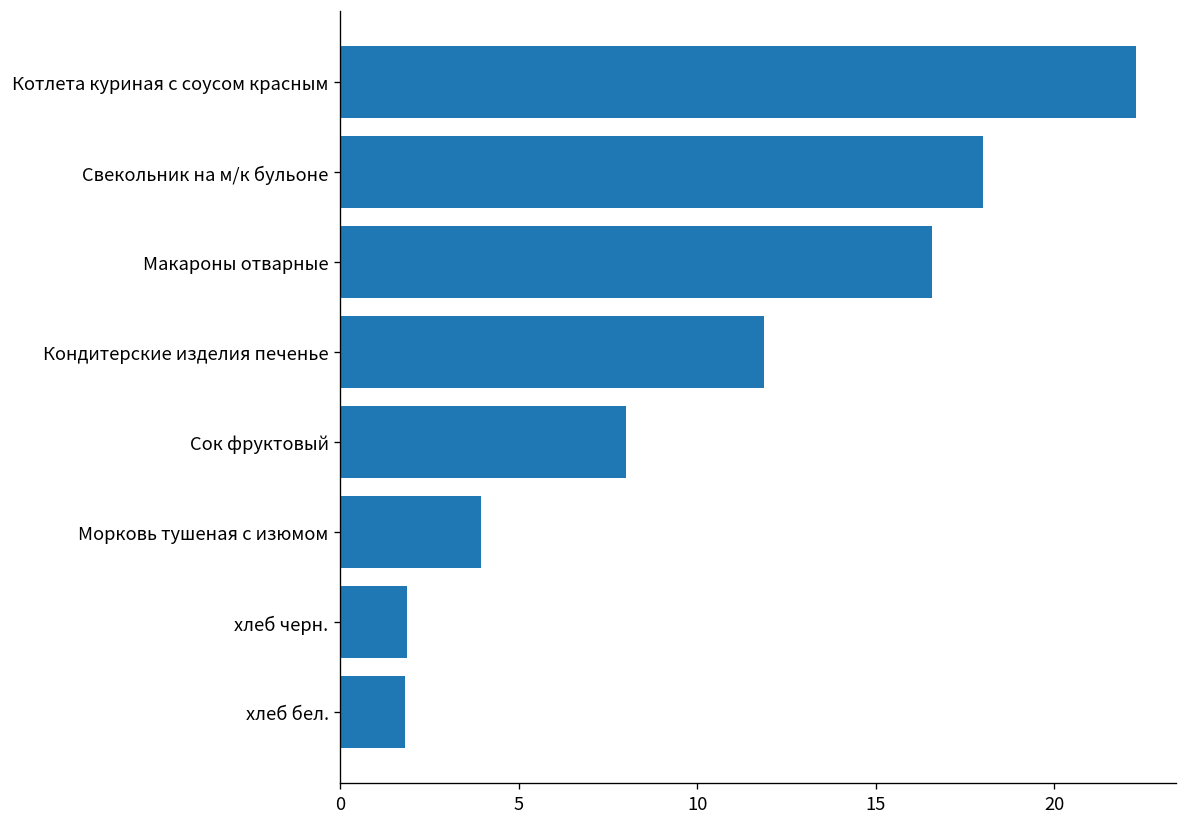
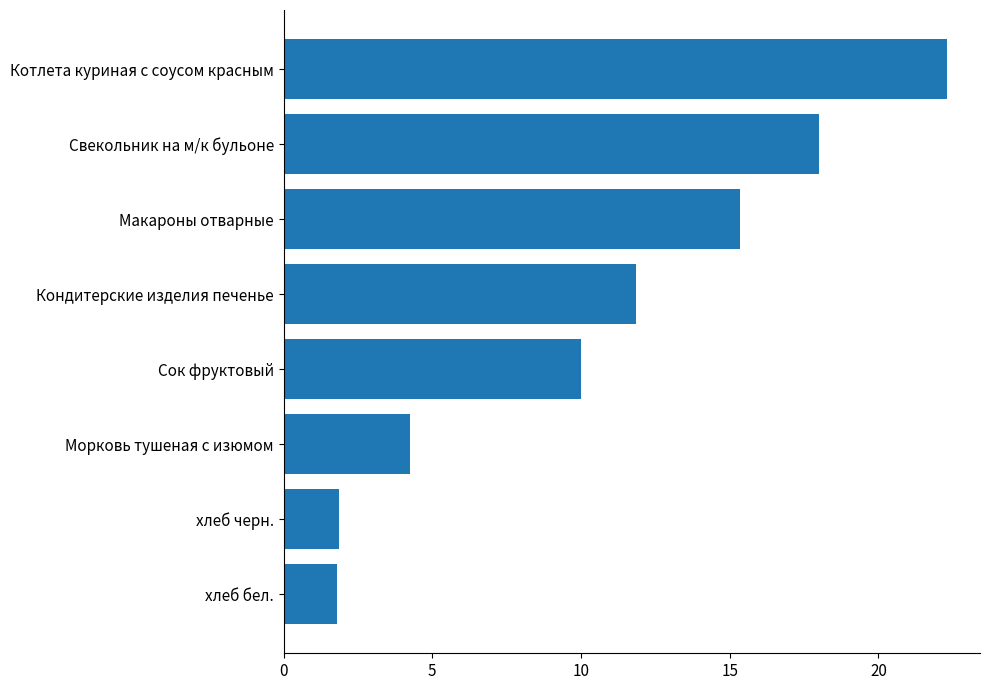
Макароны отварные: 16.6 -> 15.3
Сок фруктовый: 8 -> 10
Морковь тушеная с изюмом: 4.0 -> 4.3
